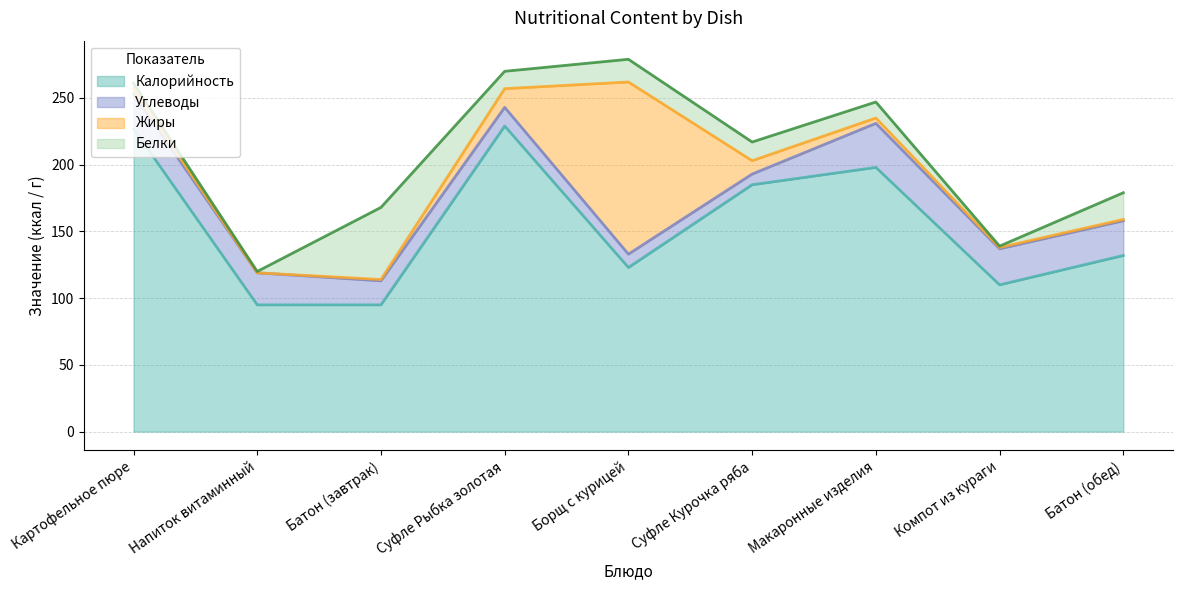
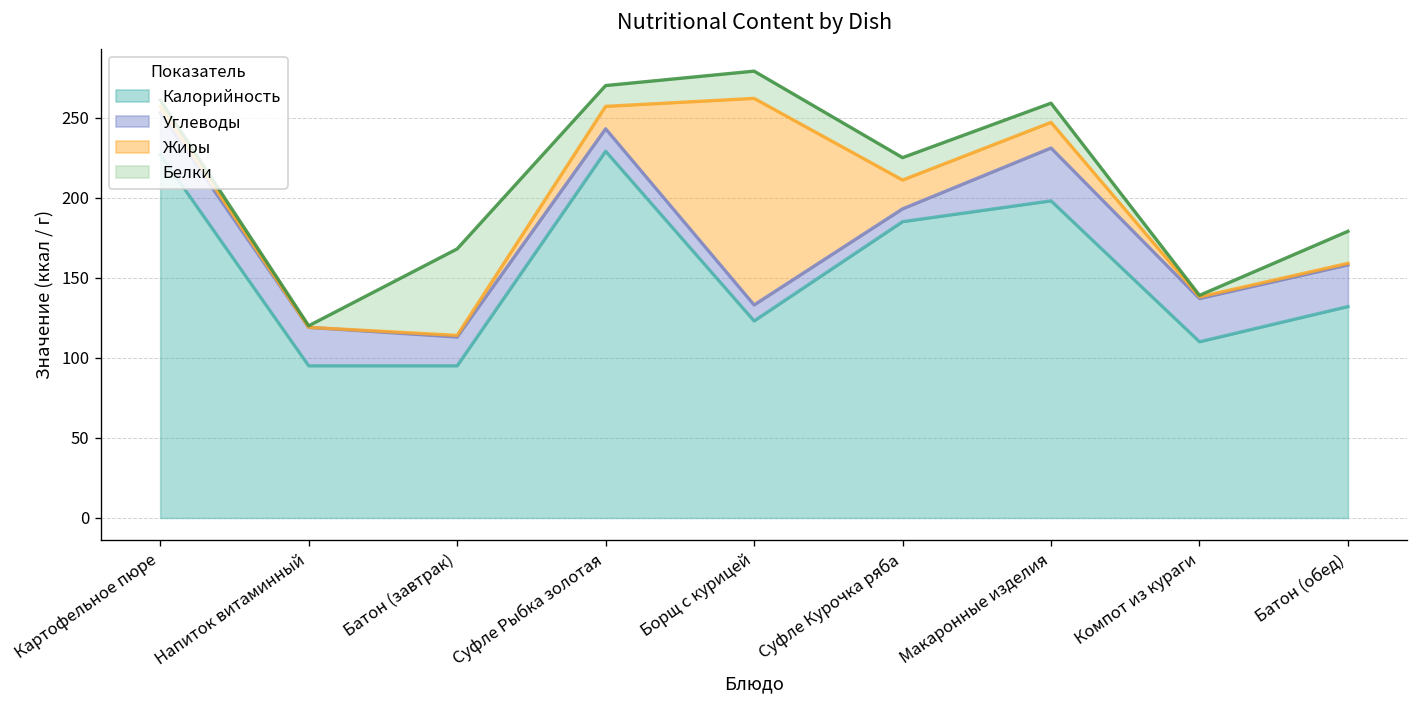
Жиры, Суфле Курочка ряба: 10 -> 18
Жиры, Макаронные изделия: 4 -> 16
